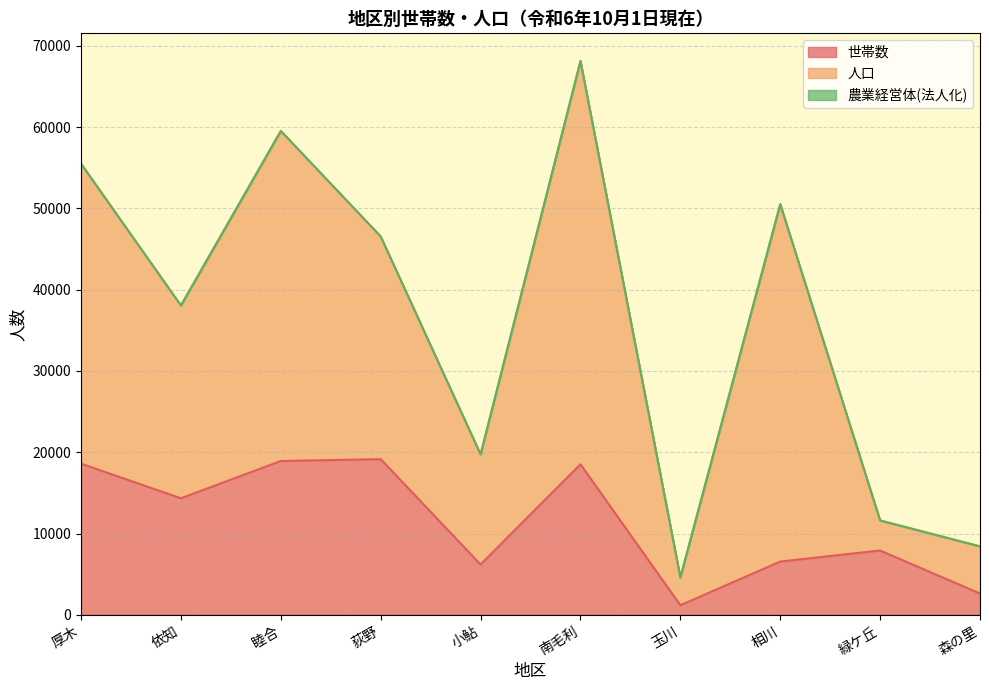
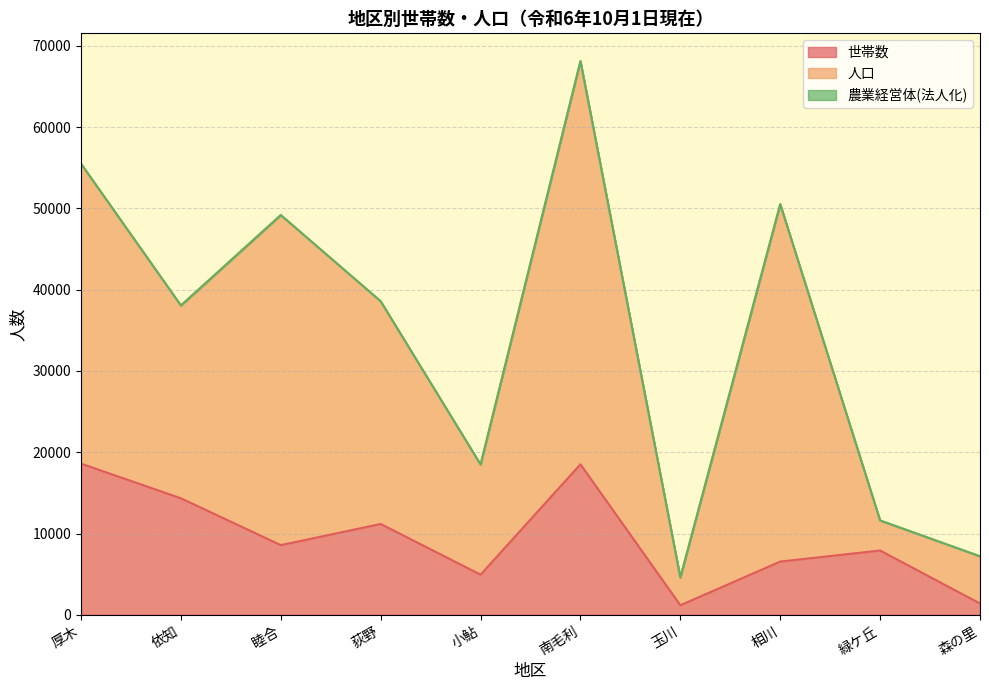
世帯数, 睦合: 19000 -> 9000
世帯数, 荻野: 19000 -> 11000
世帯数, 小鮎: 6000 -> 5000
世帯数, 森の里: 3000 -> 1000
